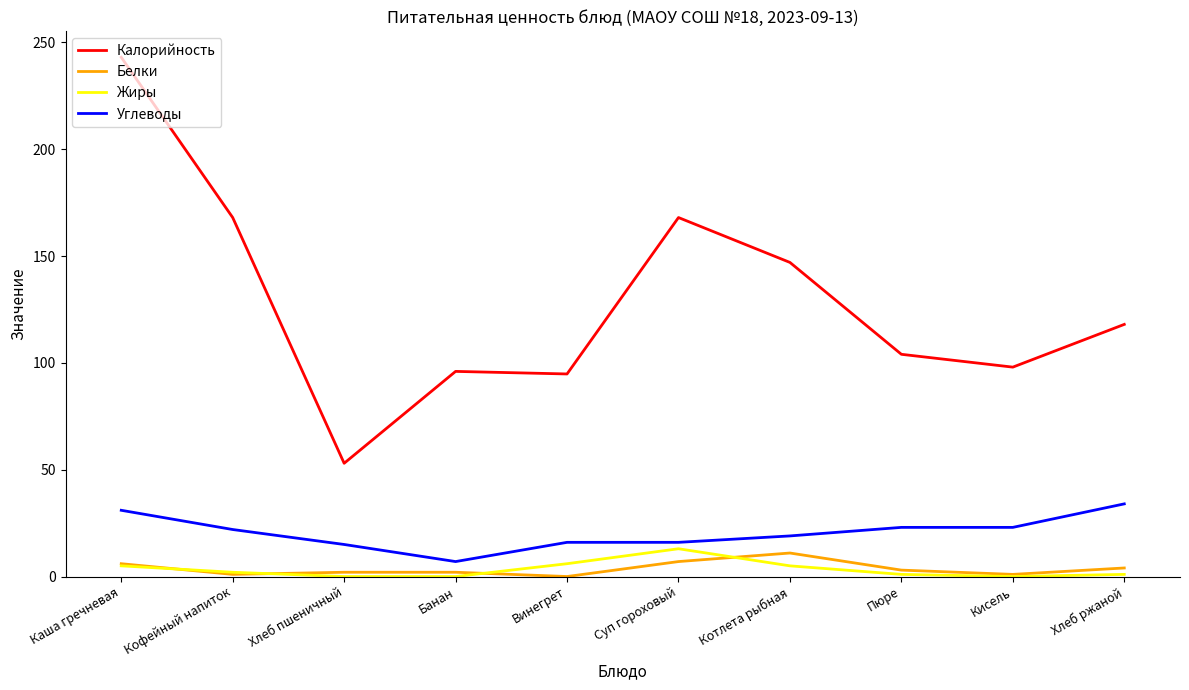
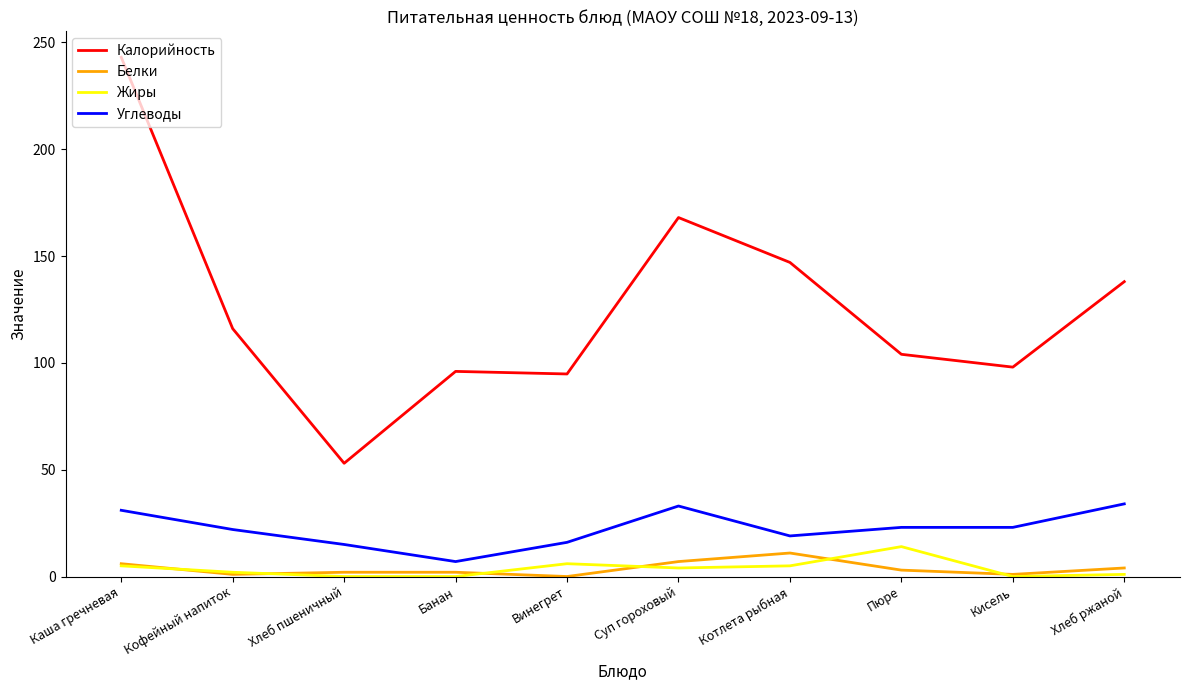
Калорийность, Кофейный напиток: 168 -> 116
Жиры, Суп гороховый: 13 -> 4
Углеводы, Суп гороховый: 16 -> 33
Жиры, Пюре: 1 -> 14
Калорийность, Хлеб ржаной: 118 -> 138
